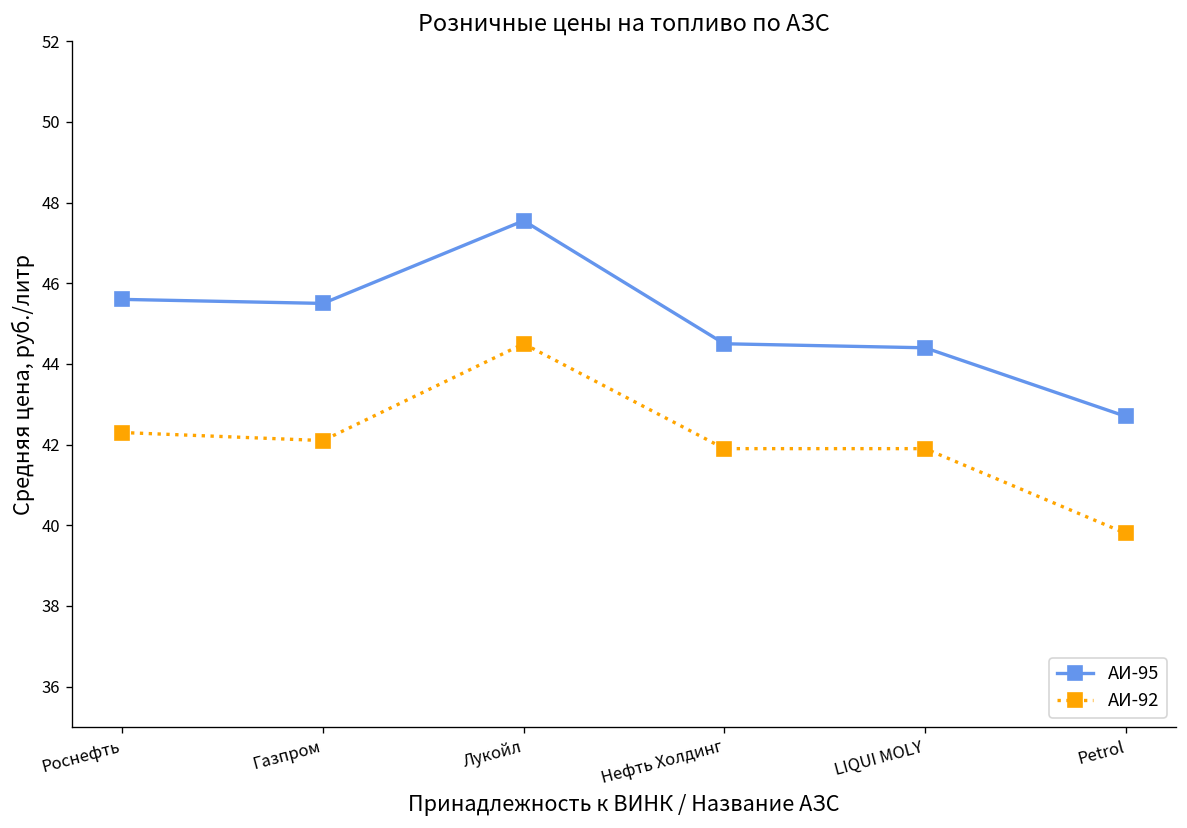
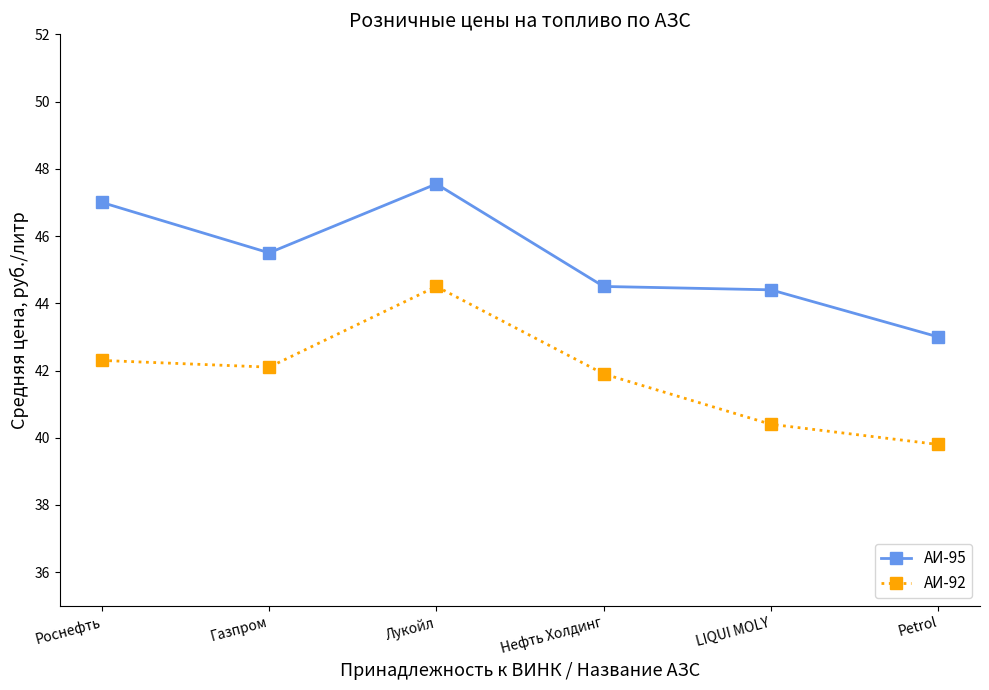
АИ-95, Роснефть: 45.6 -> 47.0
АИ-92, LIQUI MOLY: 41.9 -> 40.4
АИ-95, Petrol: 42.7 -> 43.0
